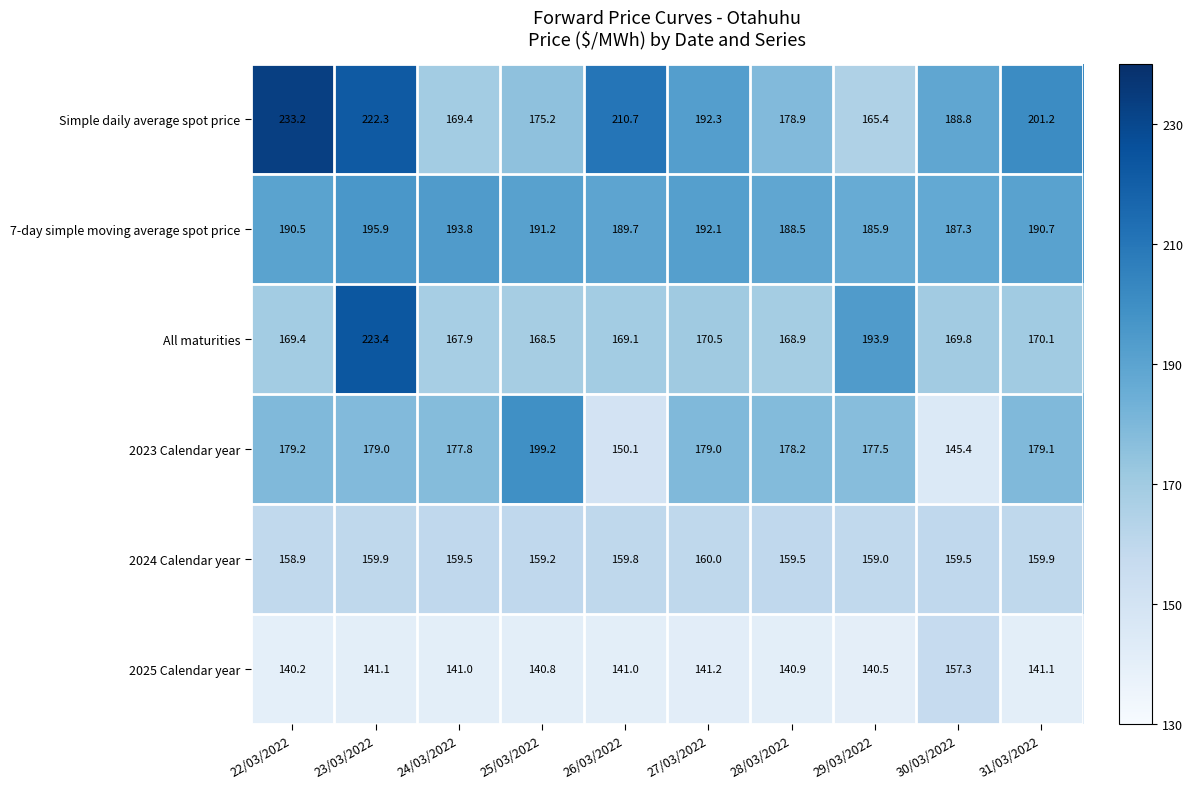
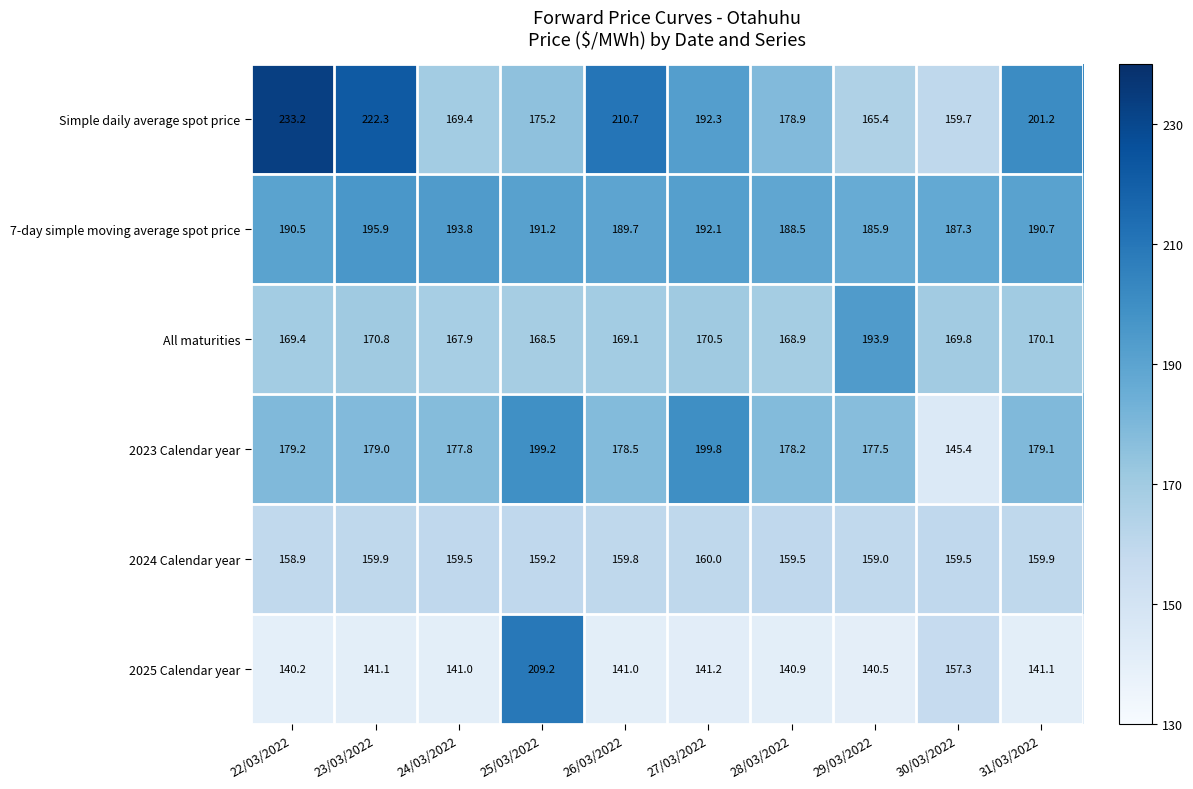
Simple daily average spot price, 30/03/2022: 188.8 -> 159.7
All maturities, 23/03/2022: 223.4 -> 170.8
2023 Calendar year, 26/03/2022: 150.1 -> 178.5
2023 Calendar year, 27/03/2022: 179.0 -> 199.8
2025 Calendar year, 25/03/2022: 140.8 -> 209.2
